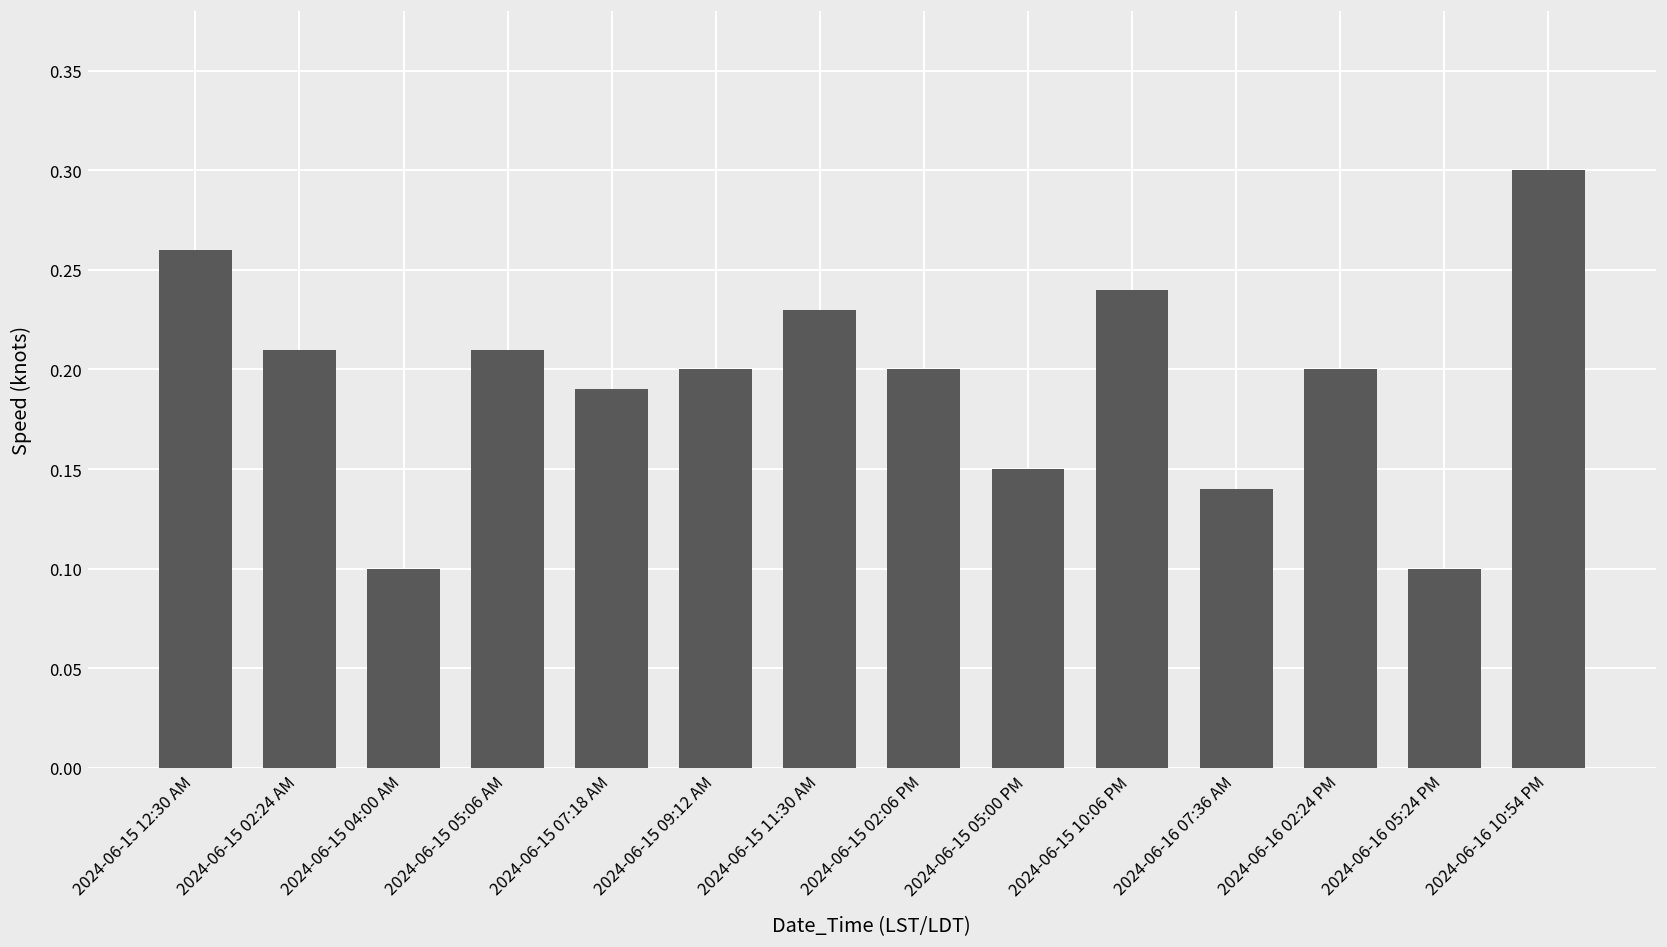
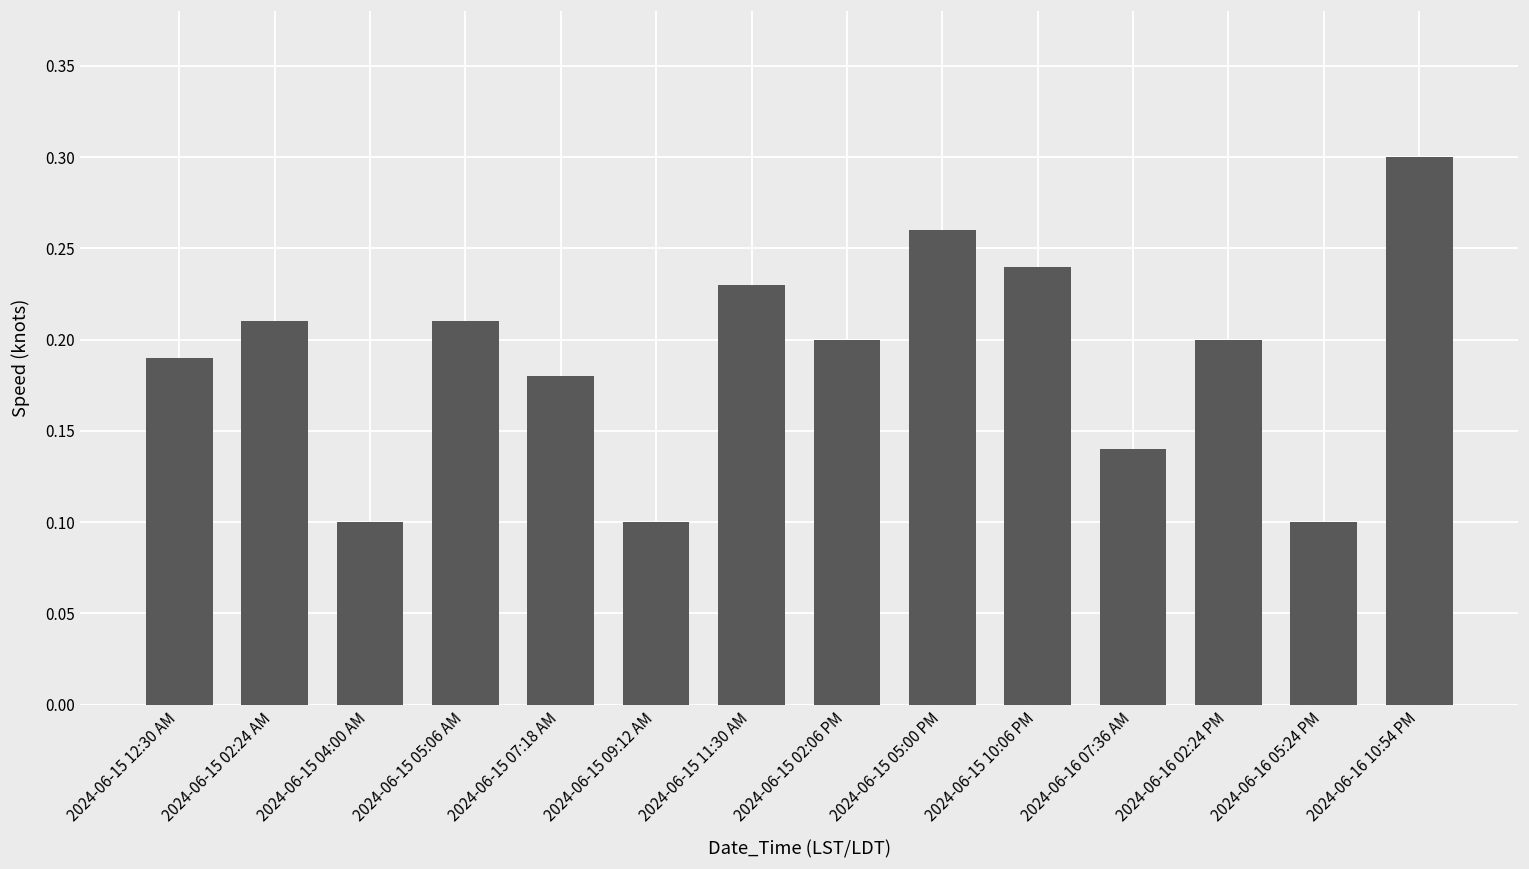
2024-06-15 12:30 AM: 0.26 -> 0.19
2024-06-15 07:18 AM: 0.19 -> 0.18
2024-06-15 09:12 AM: 0.2 -> 0.1
2024-06-15 05:00 PM: 0.15 -> 0.26
